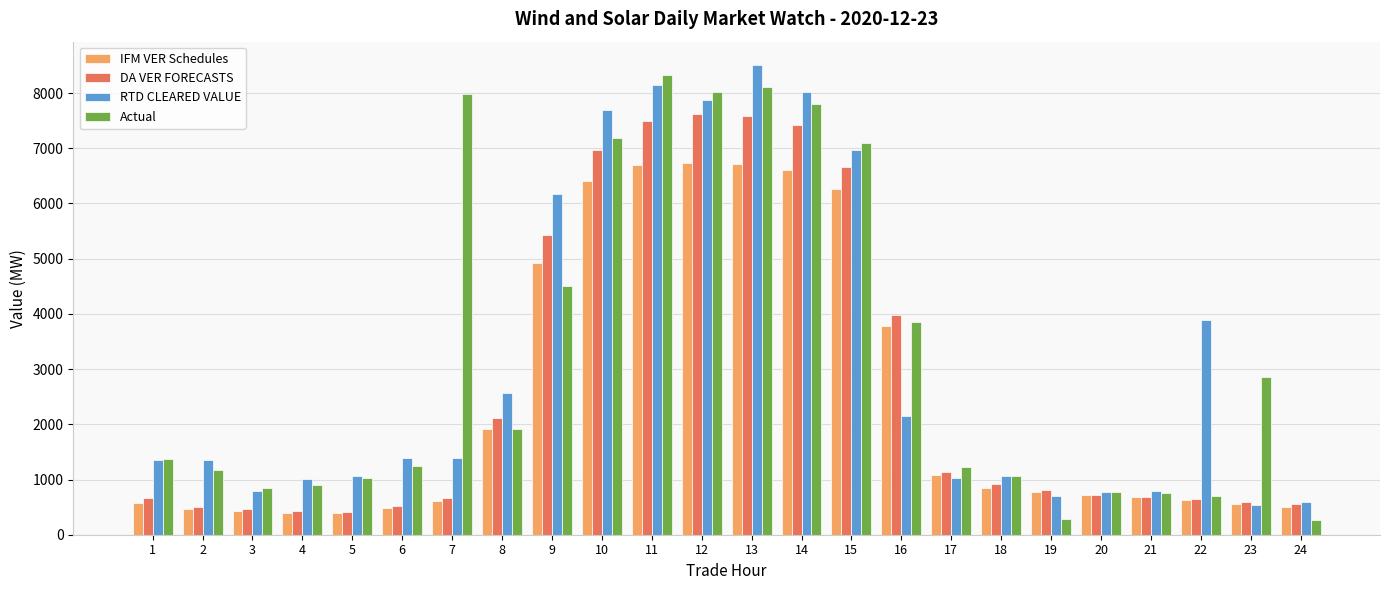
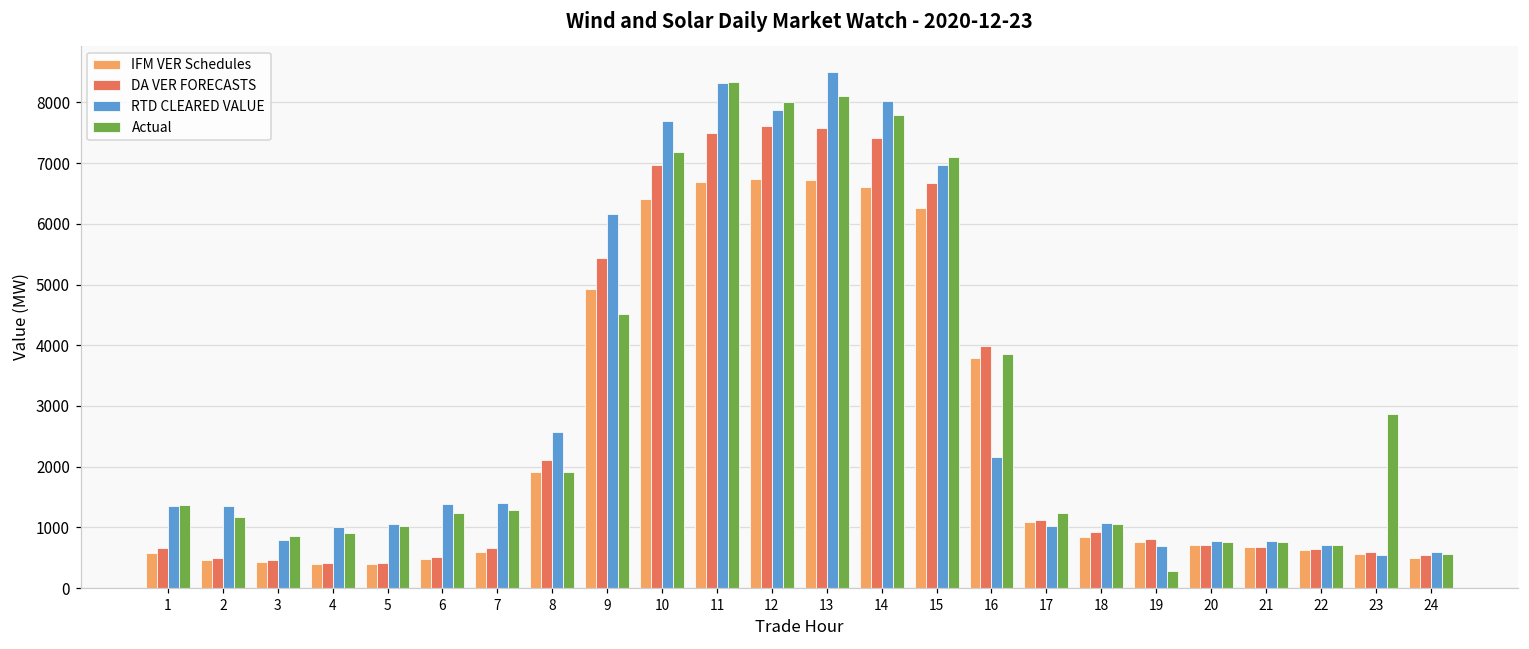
Actual, 7: 8000 -> 1300
RTD CLEARED VALUE, 11: 8200 -> 8300
RTD CLEARED VALUE, 22: 3900 -> 700
Actual, 24: 300 -> 600
